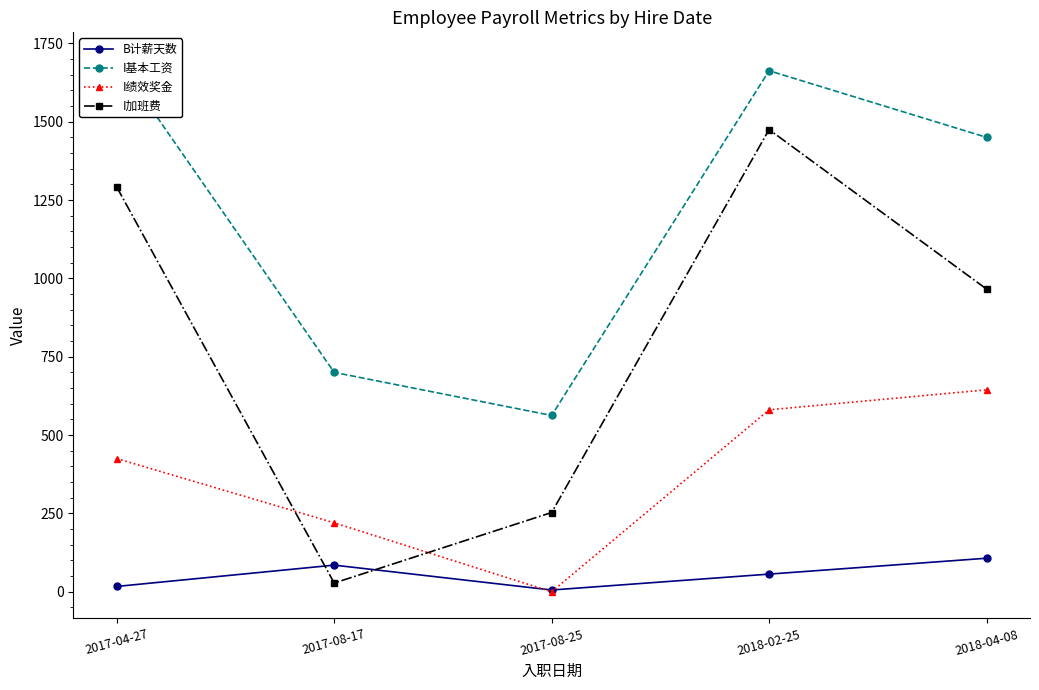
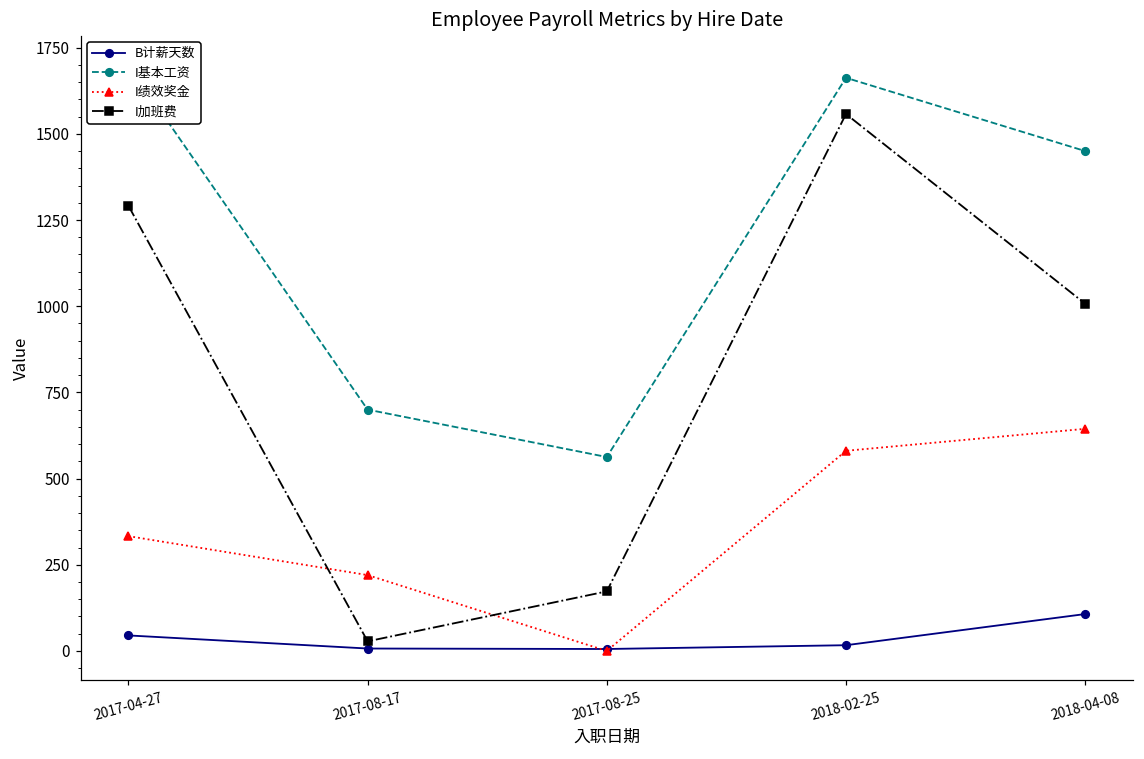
B计薪天数, 2017-04-27: 20 -> 50
I绩效奖金, 2017-04-27: 430 -> 330
B计薪天数, 2017-08-17: 90 -> 10
I加班费, 2017-08-25: 250 -> 170
B计薪天数, 2018-02-25: 60 -> 20
I加班费, 2018-02-25: 1470 -> 1560
I加班费, 2018-04-08: 970 -> 1010
